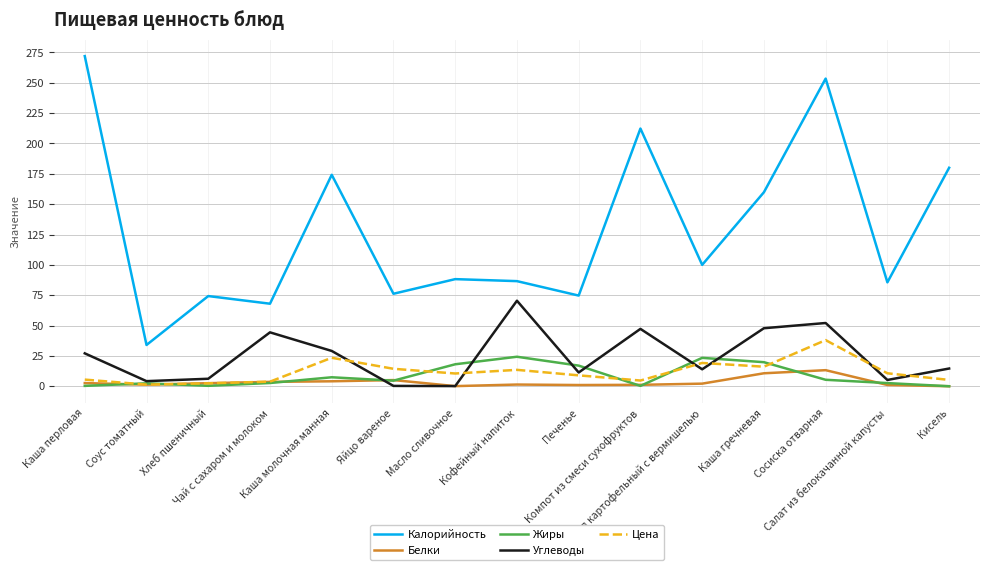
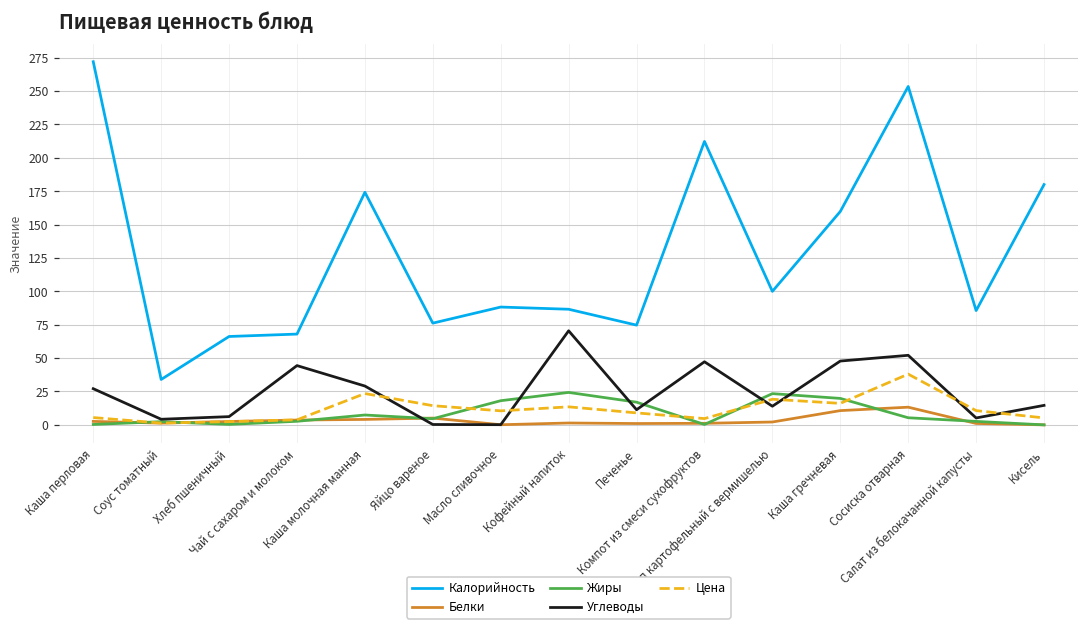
Калорийность, Хлеб пшеничный: 74 -> 66
